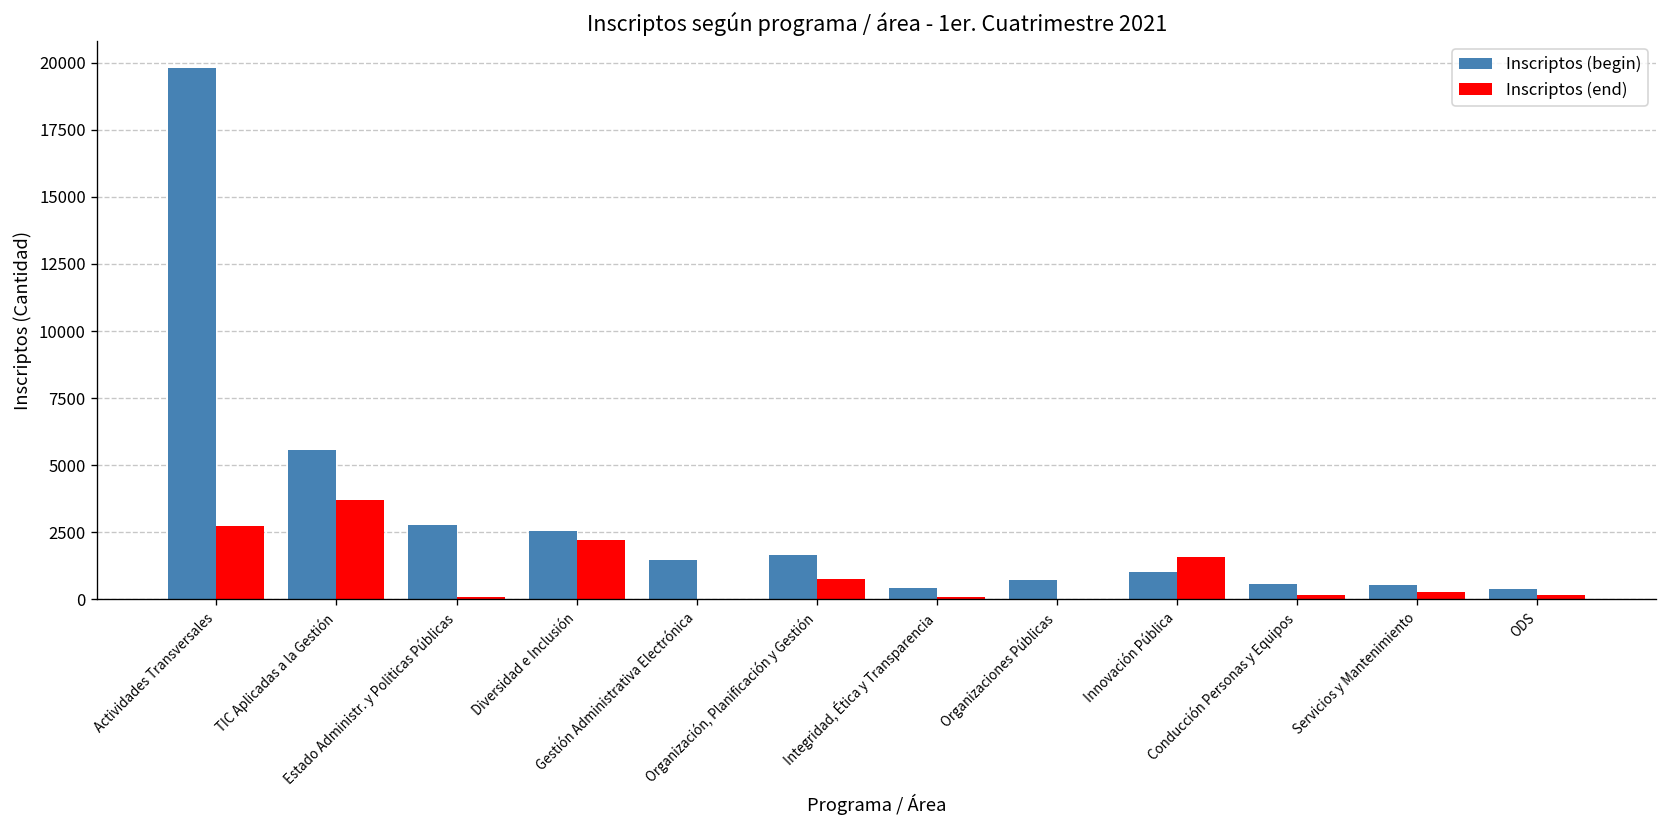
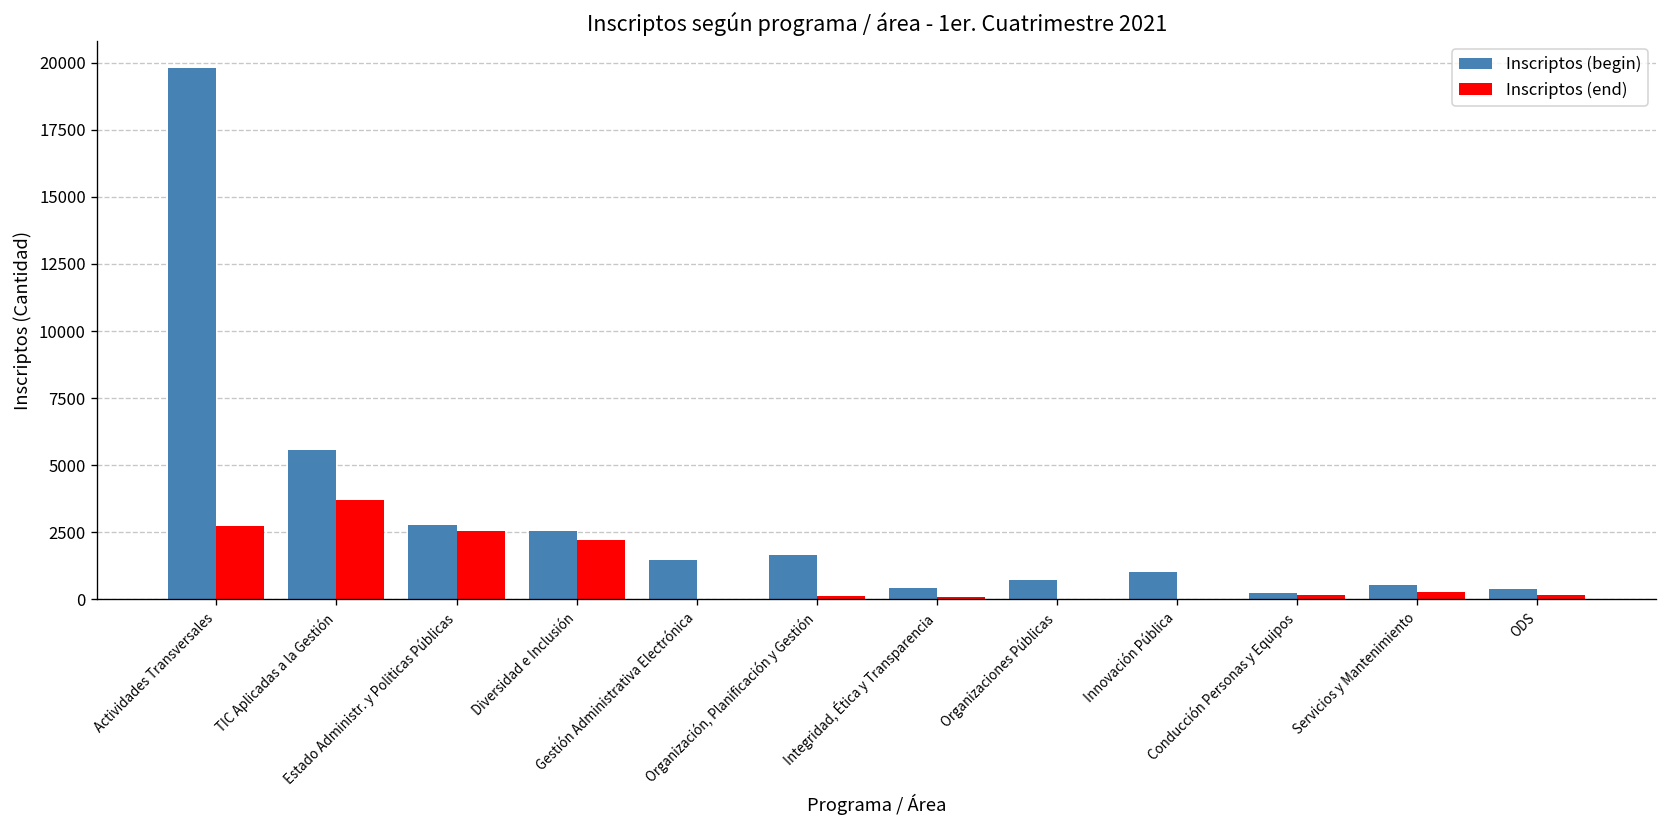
Inscriptos (end), Estado Administr. y Politicas Públicas: 100 -> 2600
Inscriptos (end), Organización, Planificación y Gestión: 800 -> 100
Inscriptos (end), Innovación Pública: 1600 -> 0
Inscriptos (begin), Conducción Personas y Equipos: 600 -> 200
